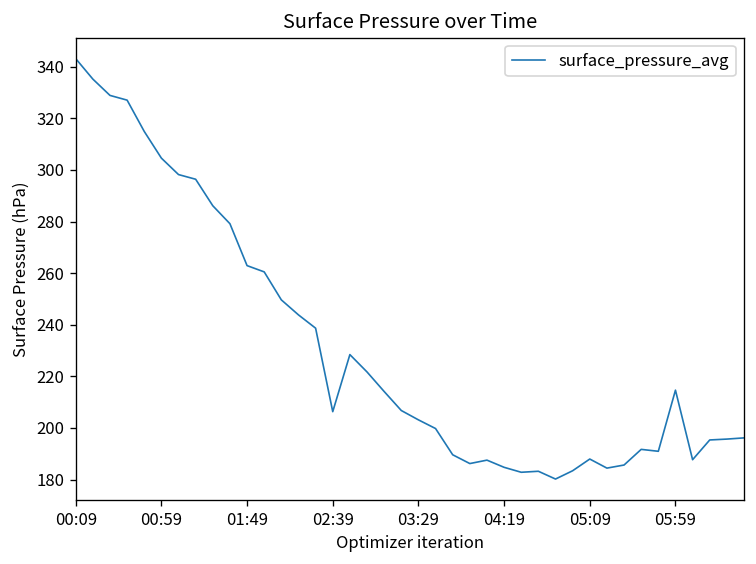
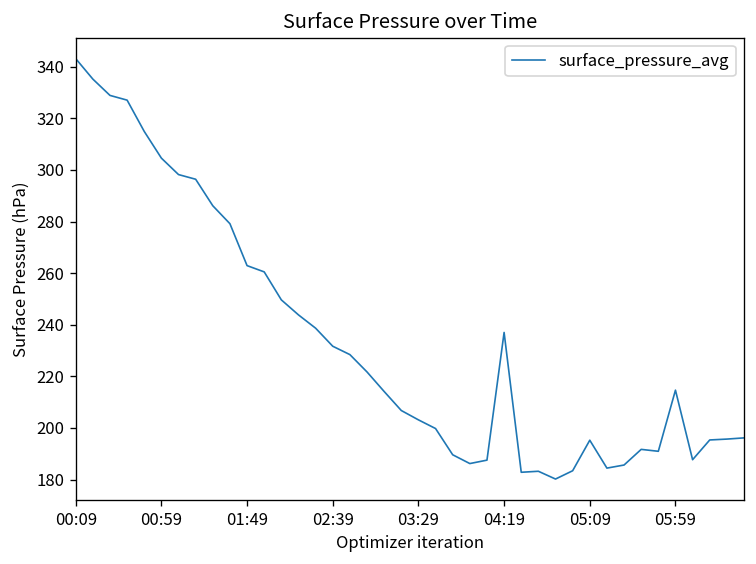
02:39: 206 -> 232
04:19: 185 -> 237
05:09: 188 -> 195
